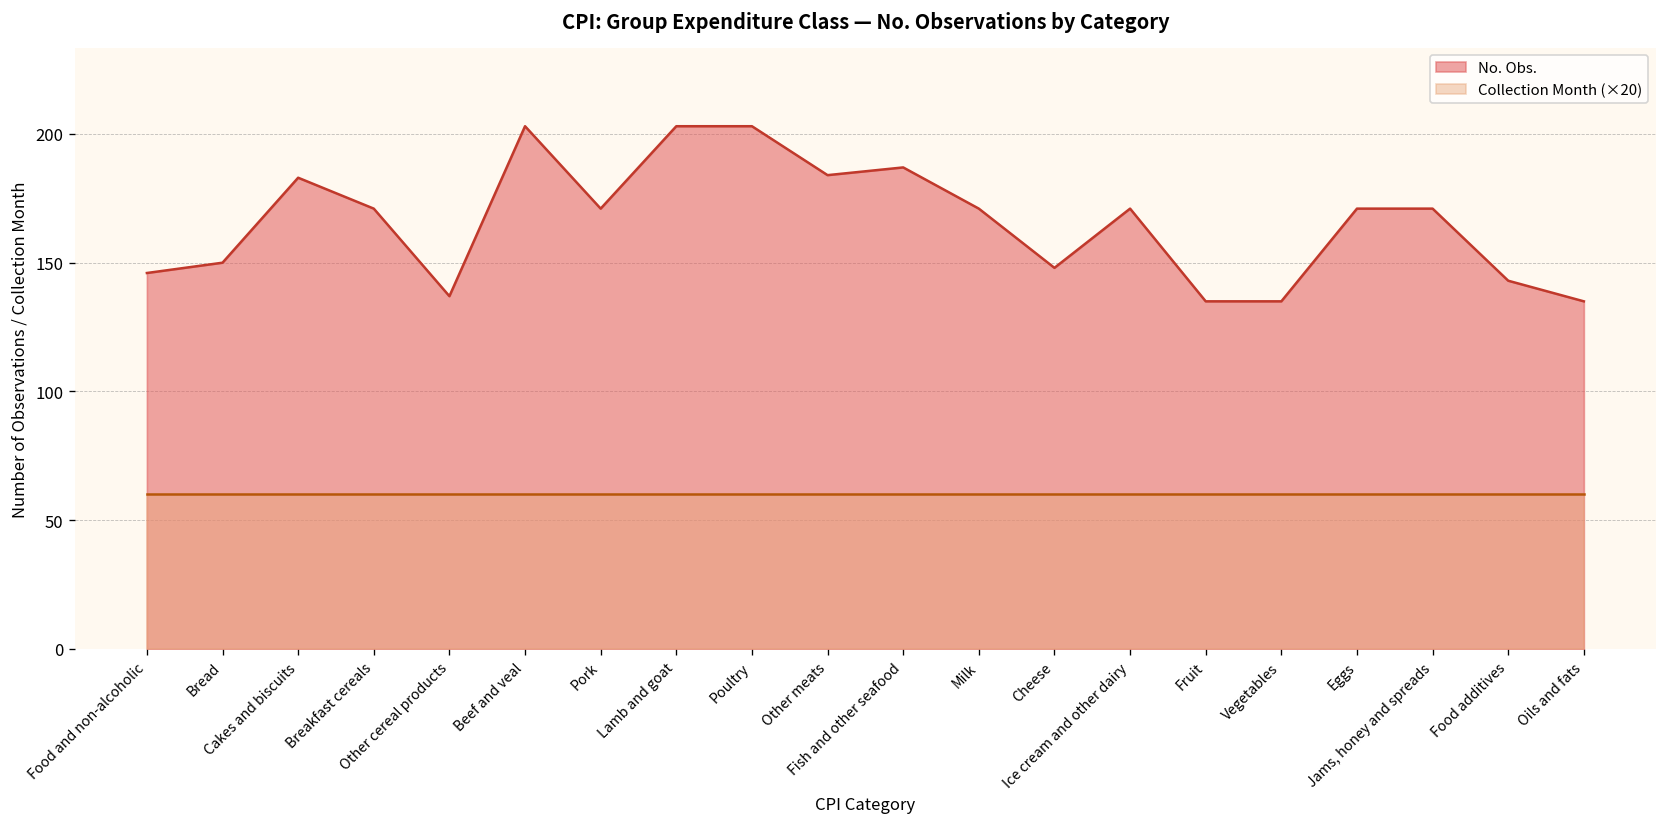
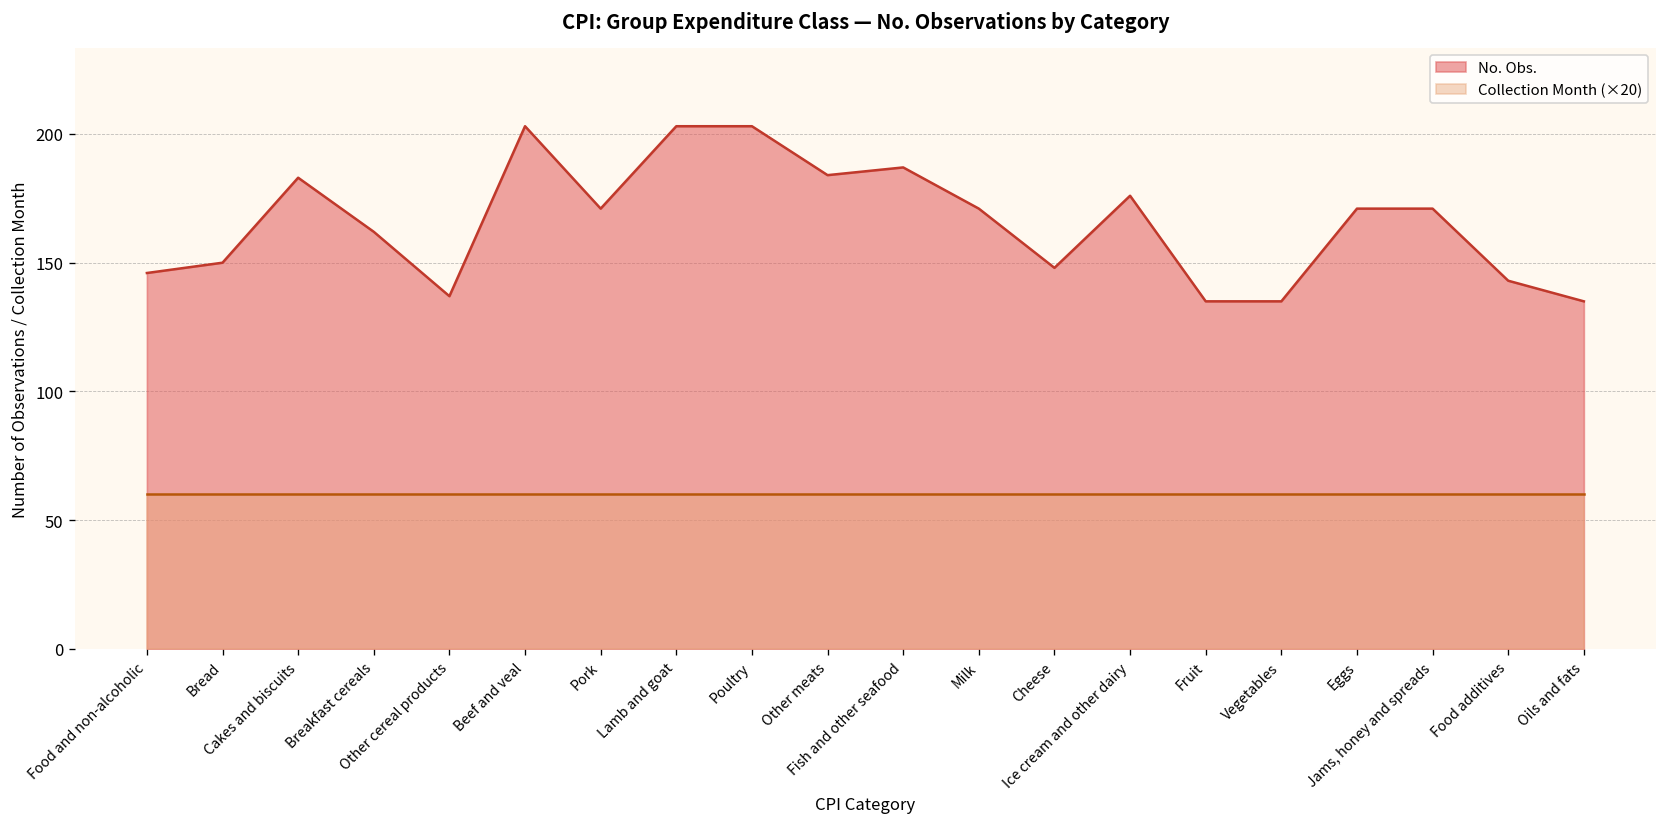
No. Obs., Breakfast cereals: 171 -> 162
No. Obs., Ice cream and other dairy: 171 -> 176
